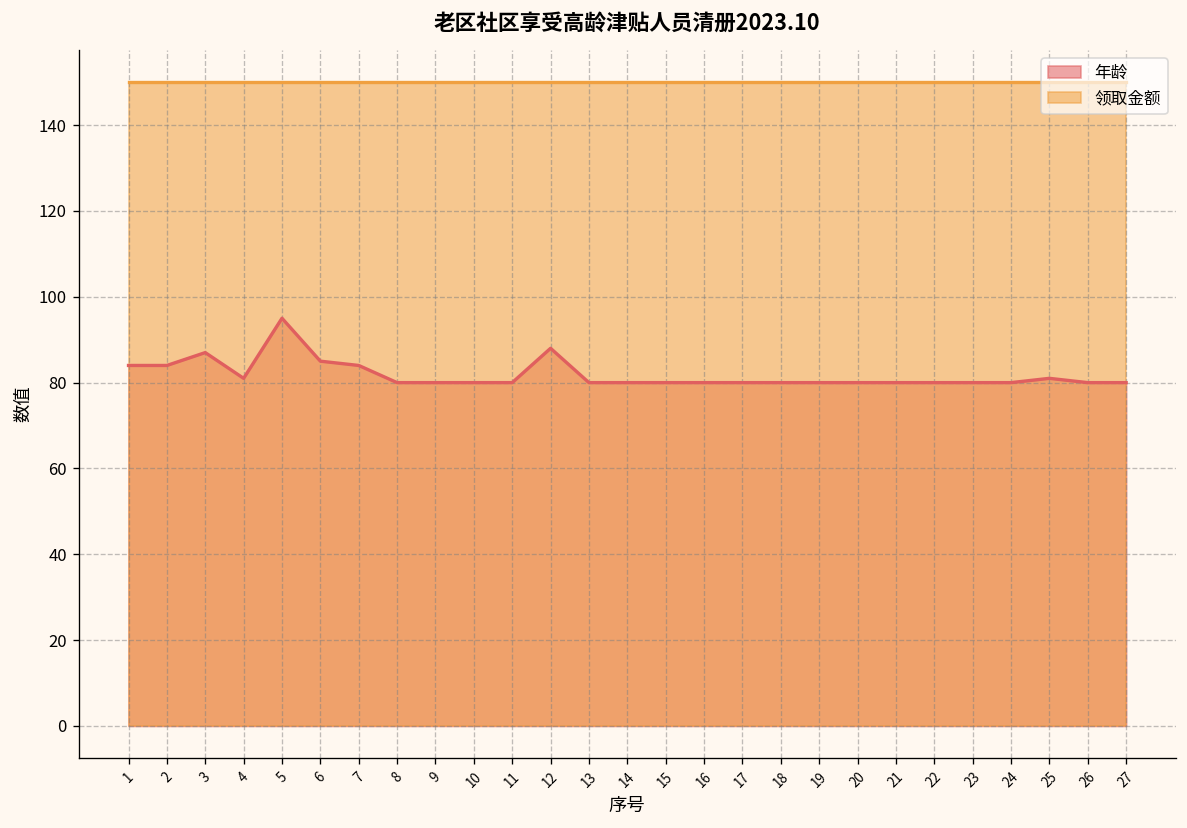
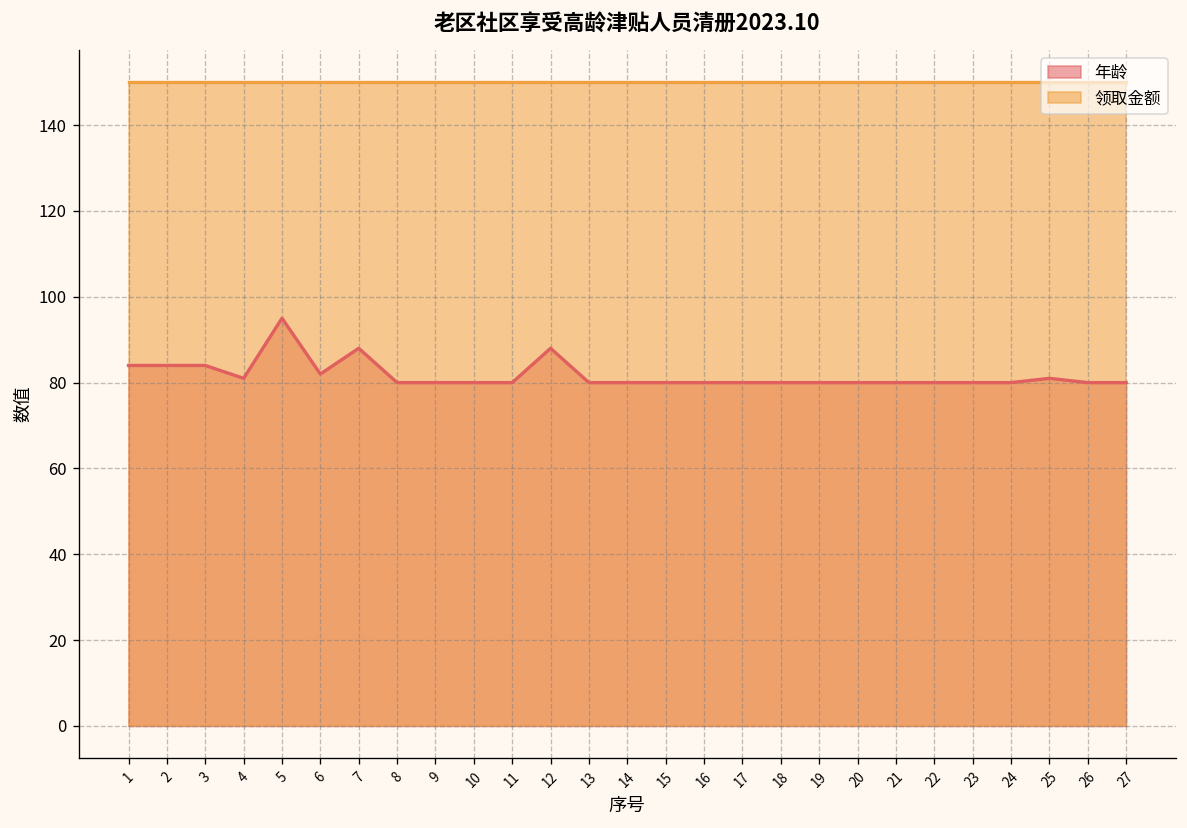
年龄, 3: 87 -> 84
年龄, 6: 85 -> 82
年龄, 7: 84 -> 88
